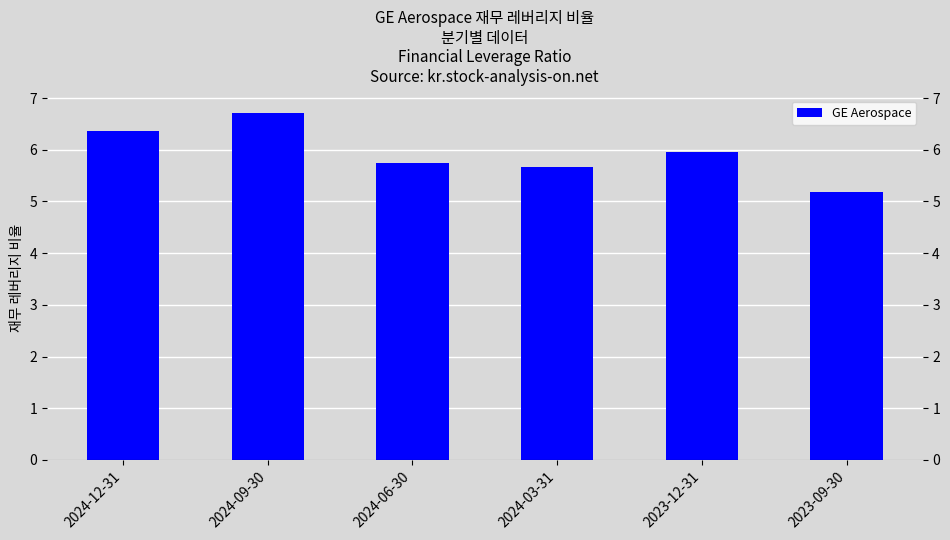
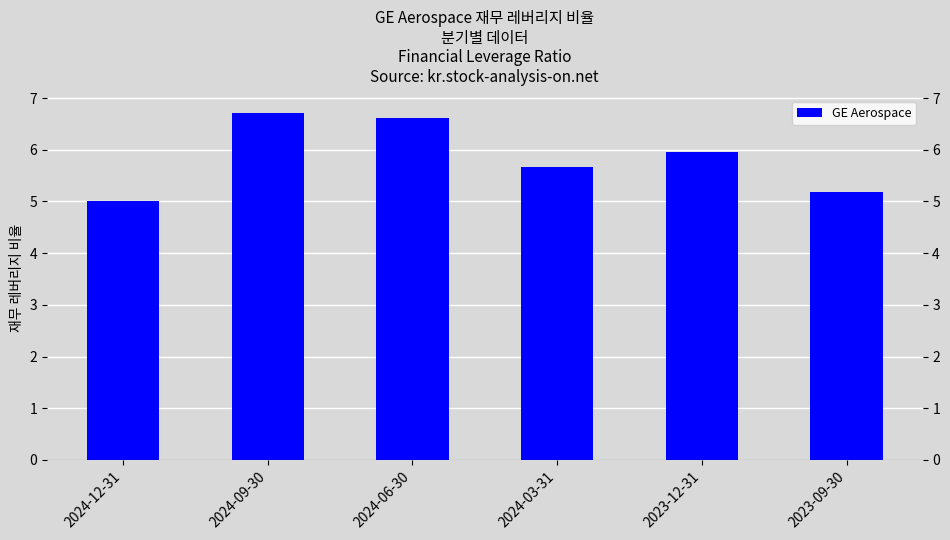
2024-12-31: 6.4 -> 5.0
2024-06-30: 5.8 -> 6.6
